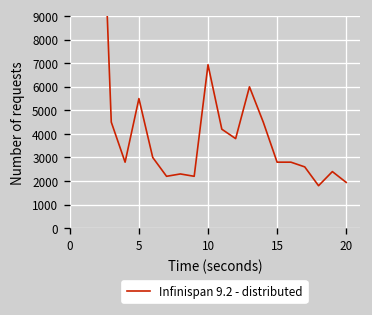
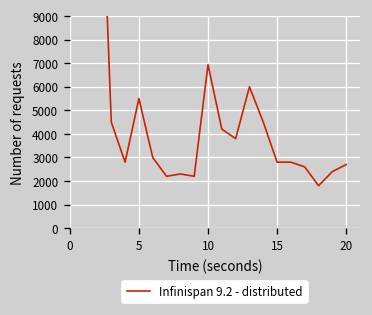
20: 1900 -> 2700
